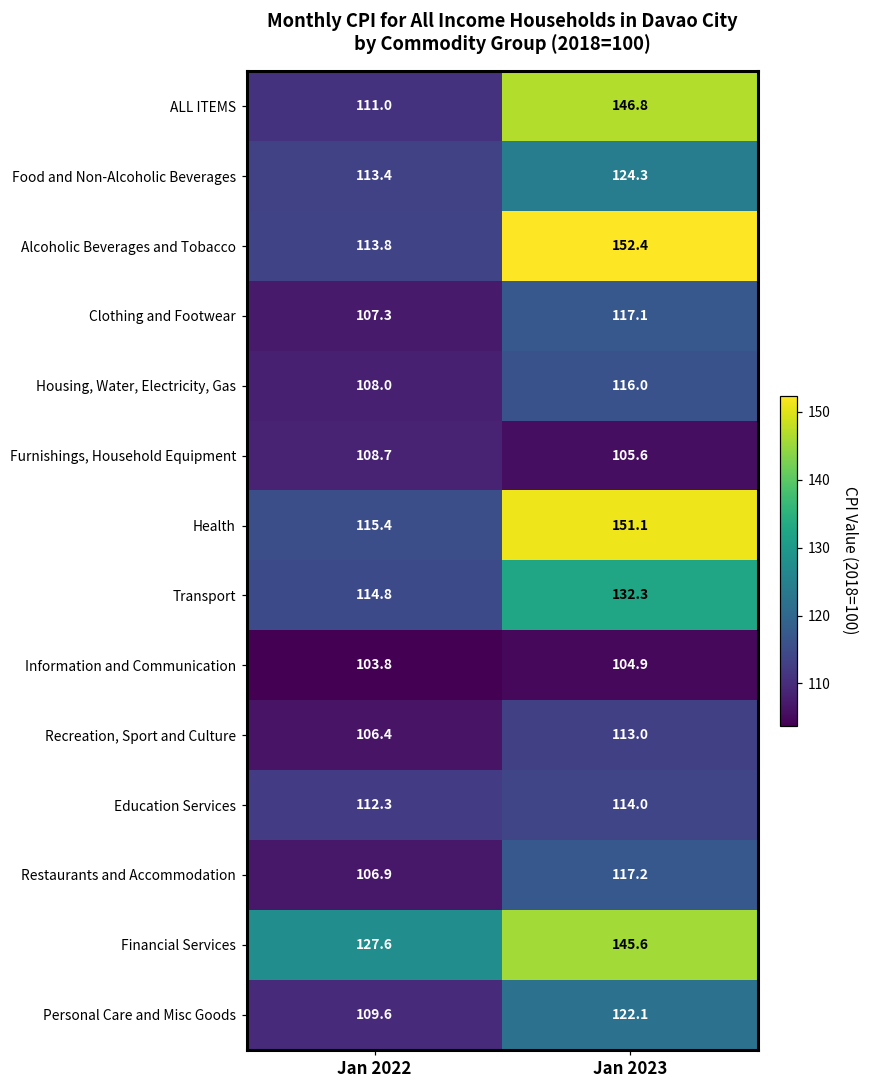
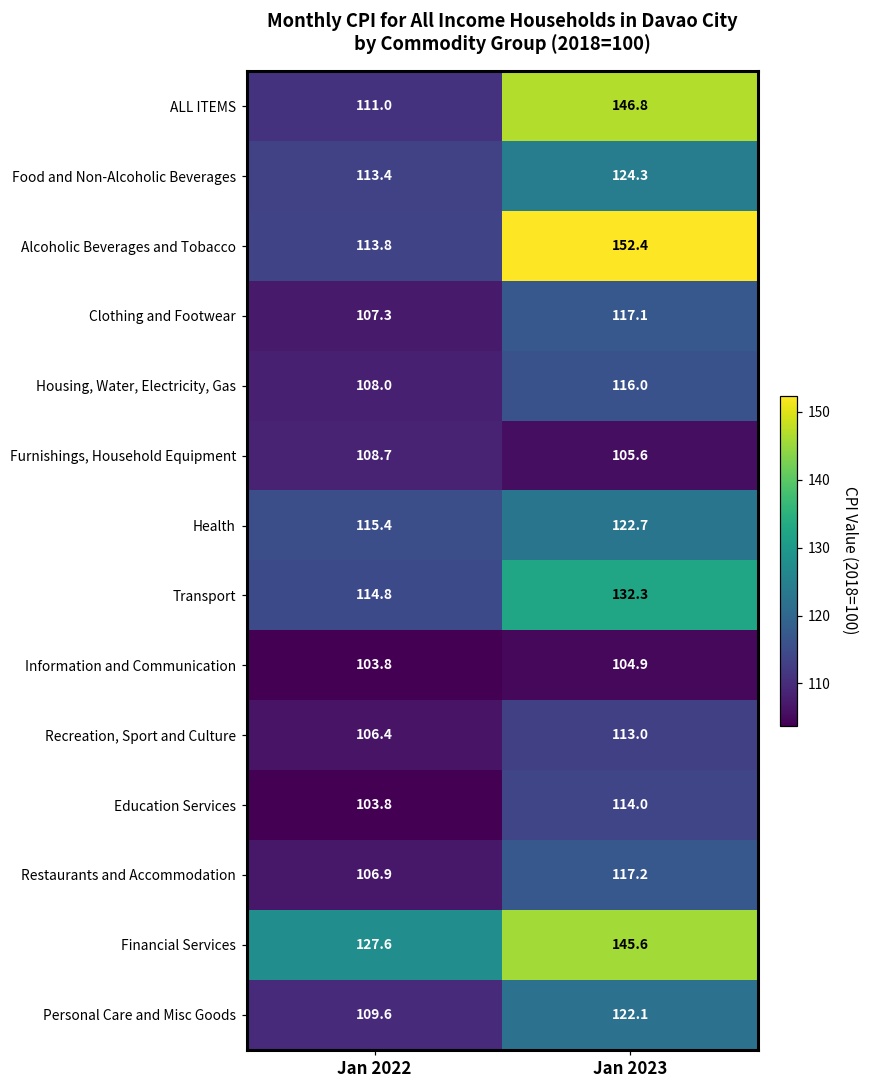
Health, Jan 2023: 151.1 -> 122.7
Education Services, Jan 2022: 112.3 -> 103.8
